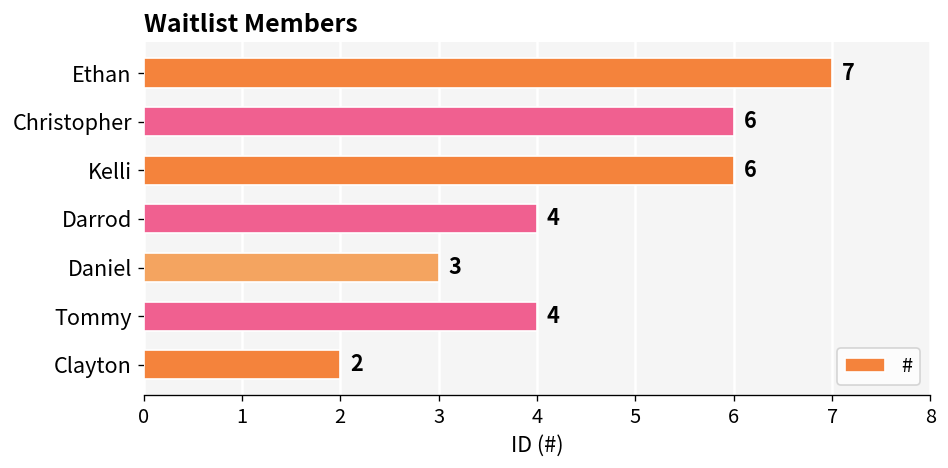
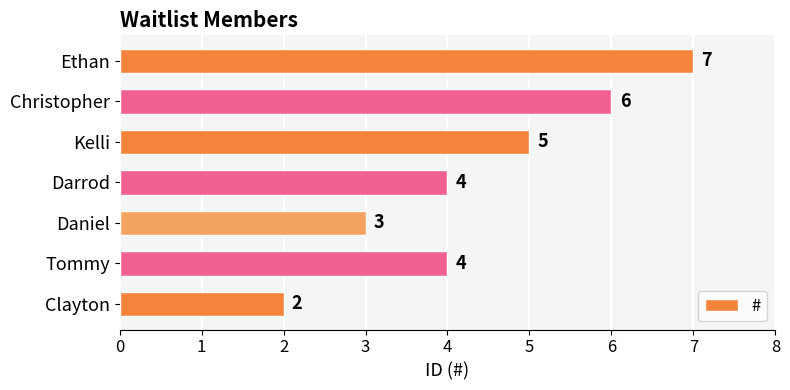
Kelli: 6 -> 5
